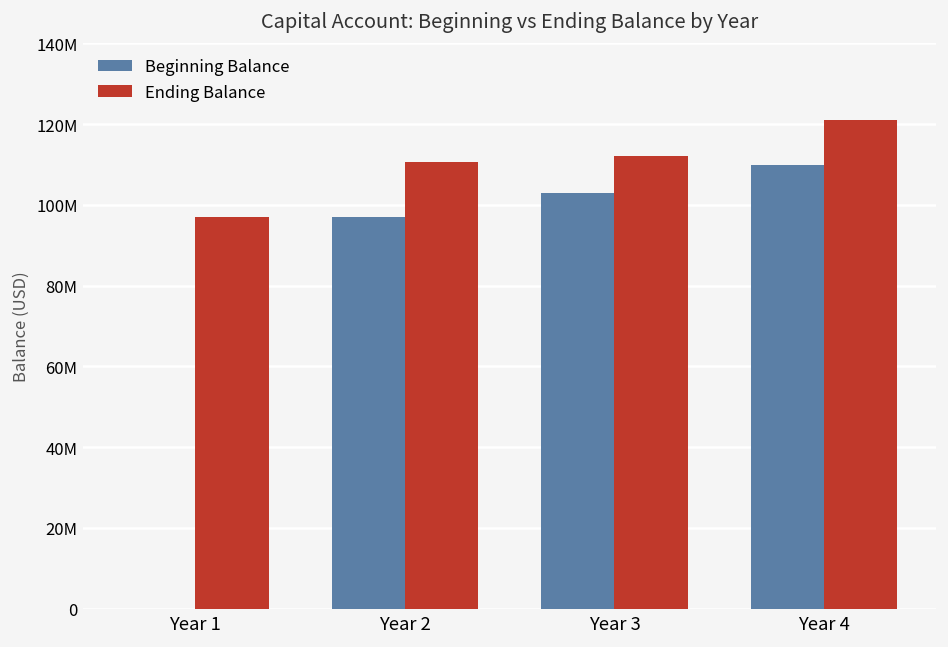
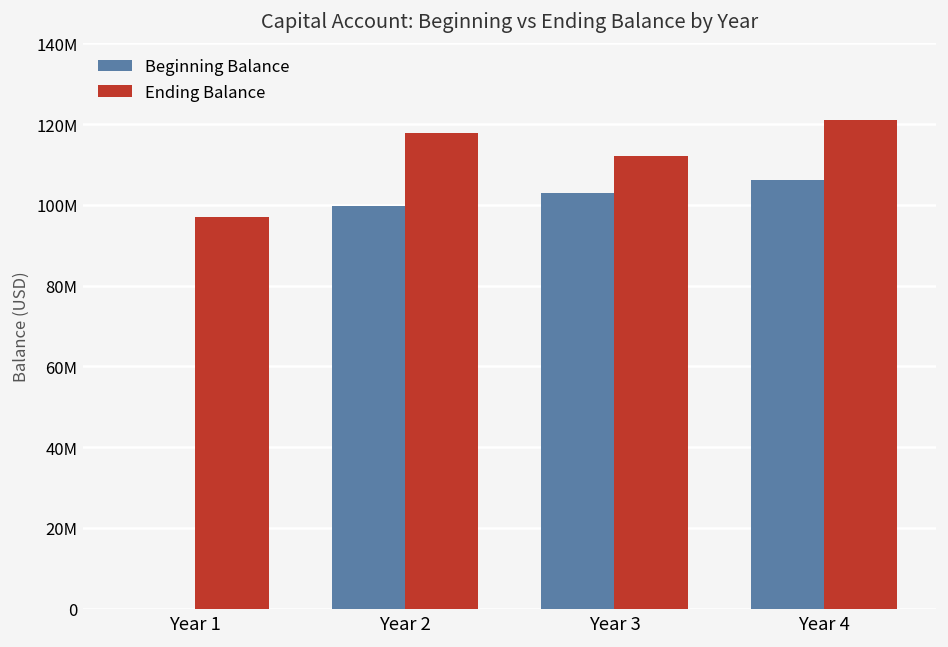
Beginning Balance, Year 2: 97000000 -> 100000000
Ending Balance, Year 2: 111000000 -> 118000000
Beginning Balance, Year 4: 110000000 -> 106000000
